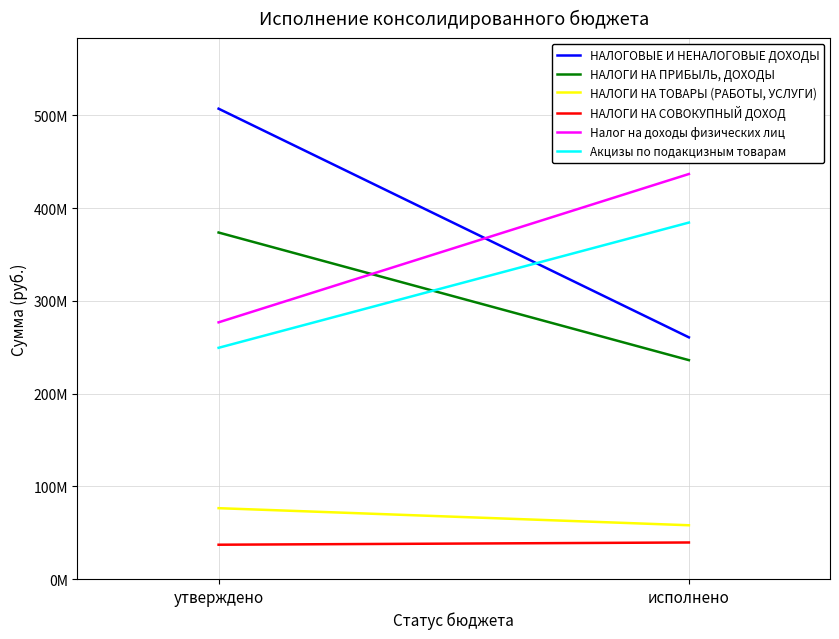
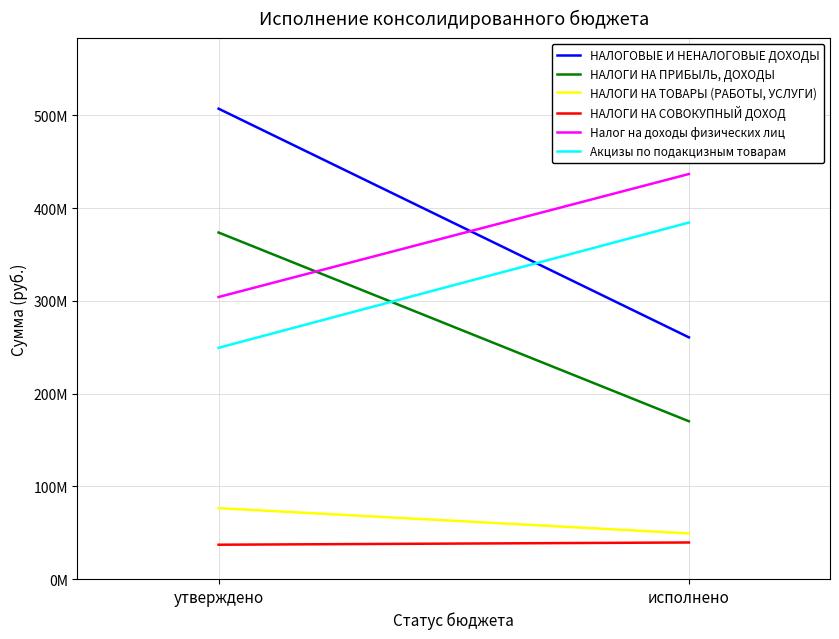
Налог на доходы физических лиц, утверждено: 280000000 -> 300000000
НАЛОГИ НА ПРИБЫЛЬ, ДОХОДЫ, исполнено: 240000000 -> 170000000
НАЛОГИ НА ТОВАРЫ (РАБОТЫ, УСЛУГИ), исполнено: 60000000 -> 50000000
